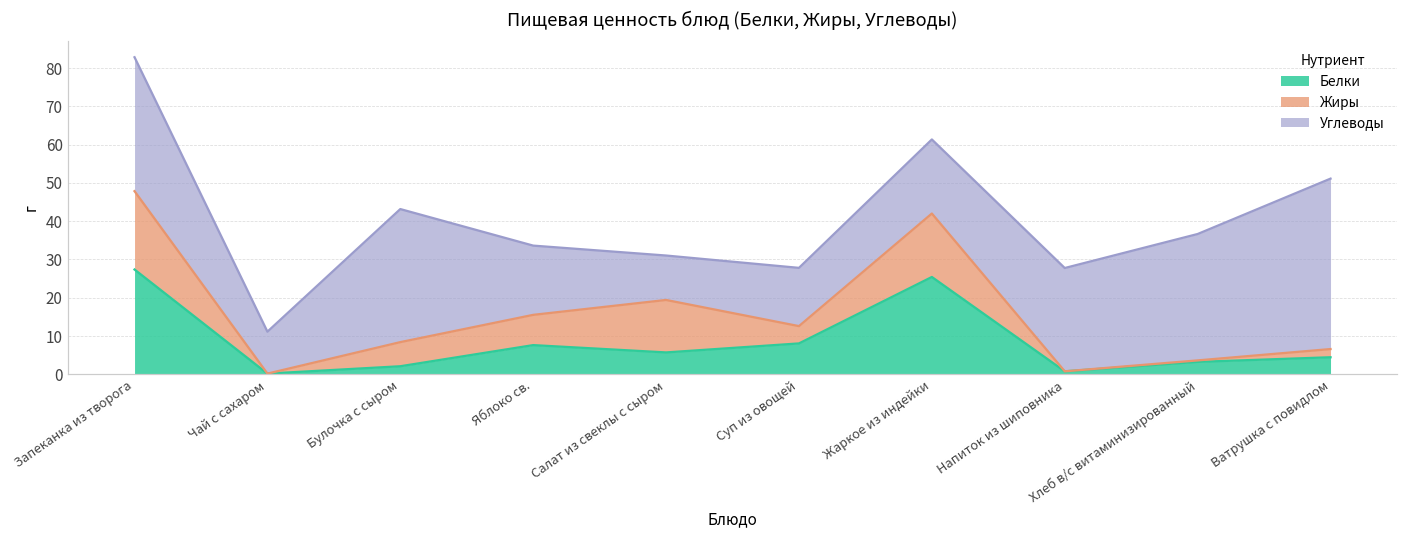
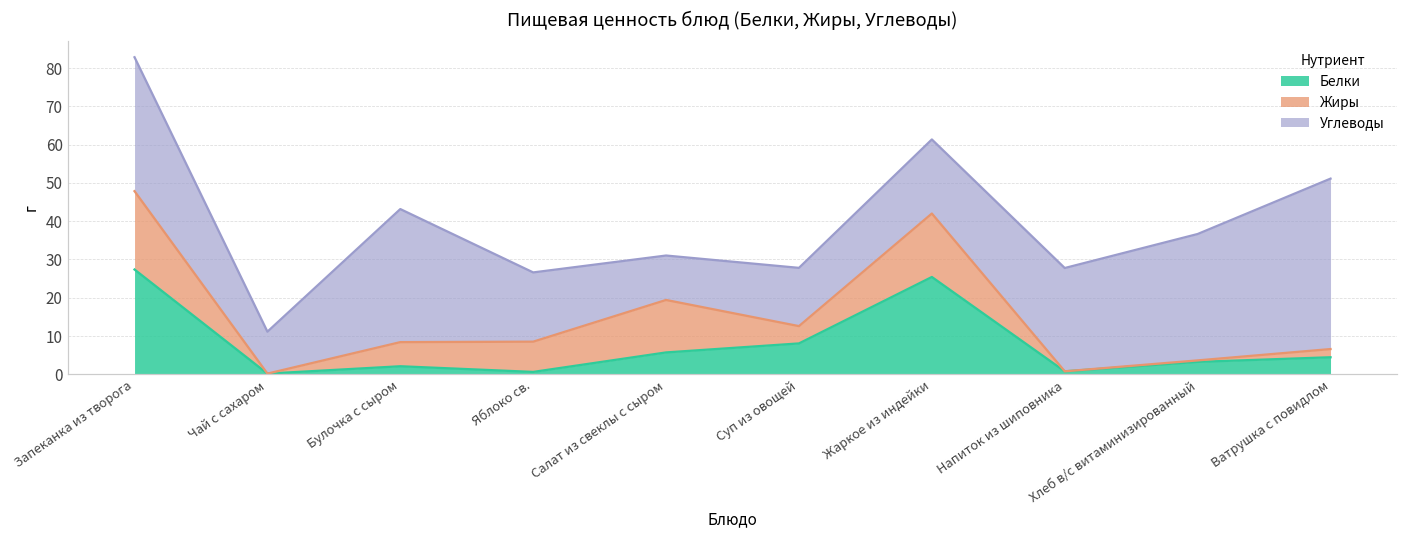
Белки, Яблоко св.: 8 -> 1
